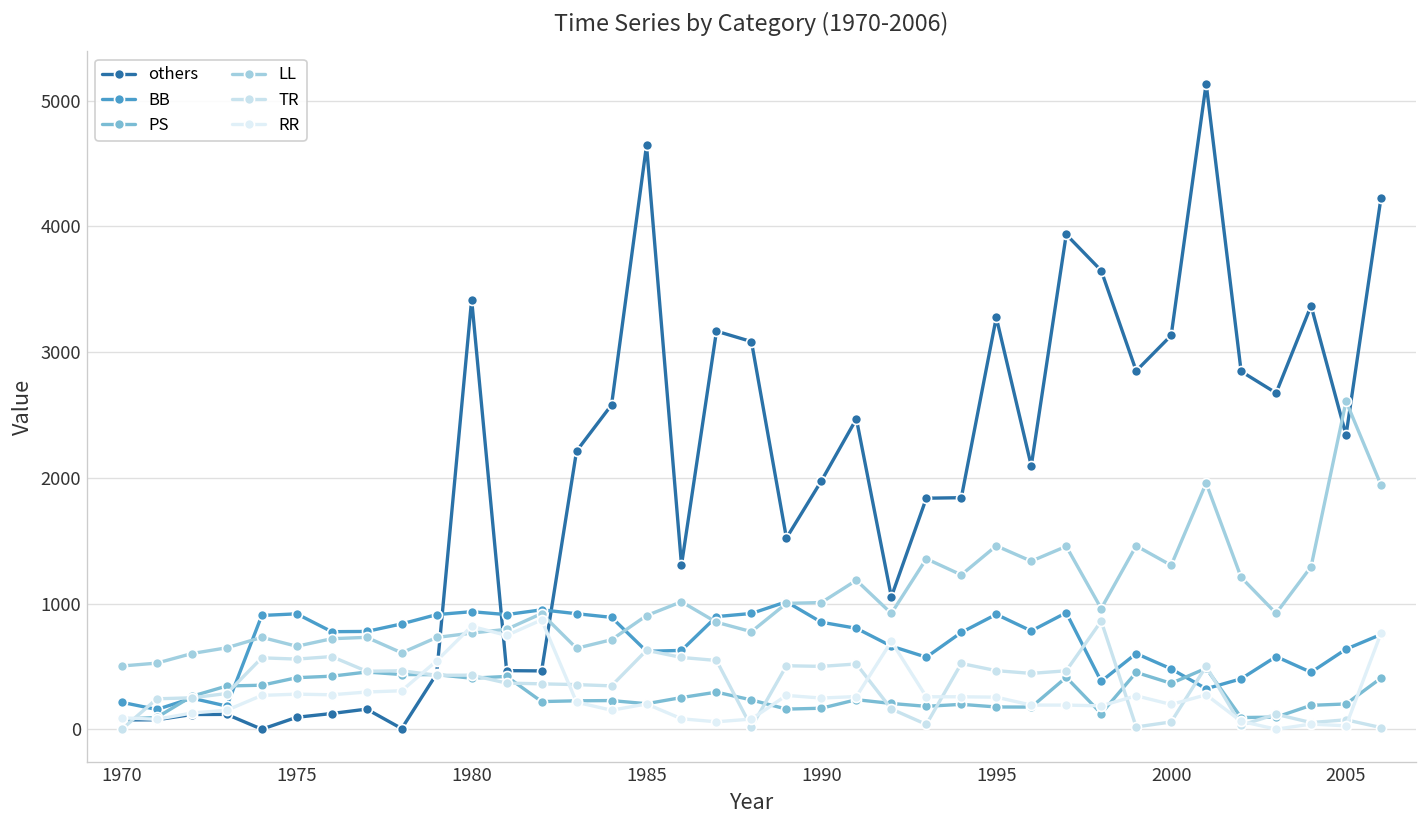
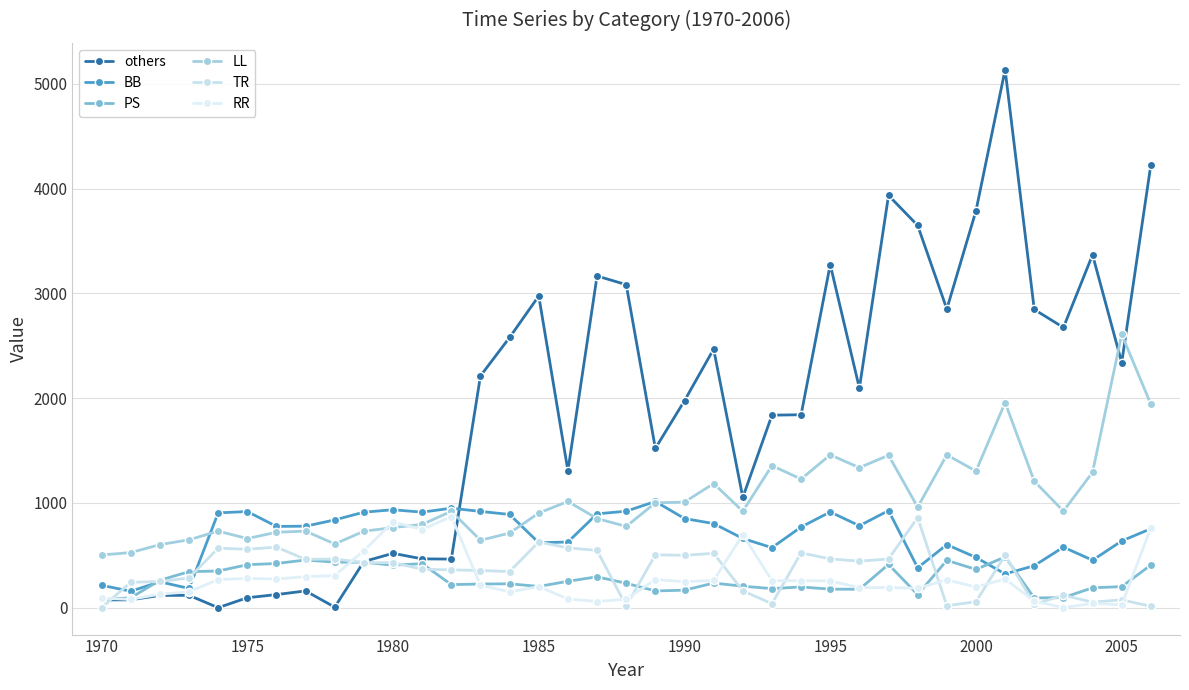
others, 1980: 3420 -> 520
others, 1985: 4650 -> 2980
others, 2000: 3130 -> 3790
